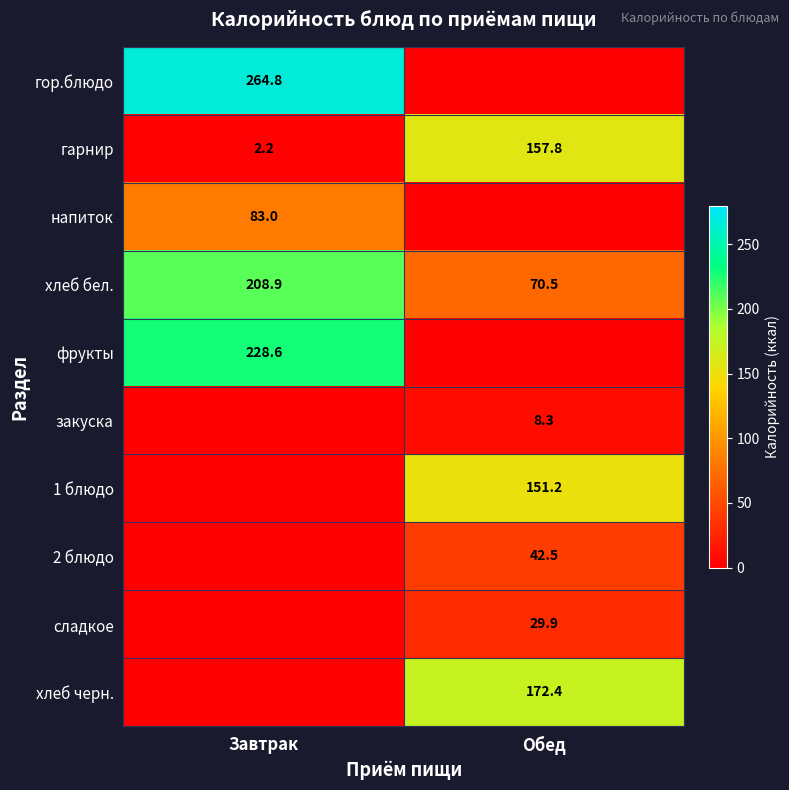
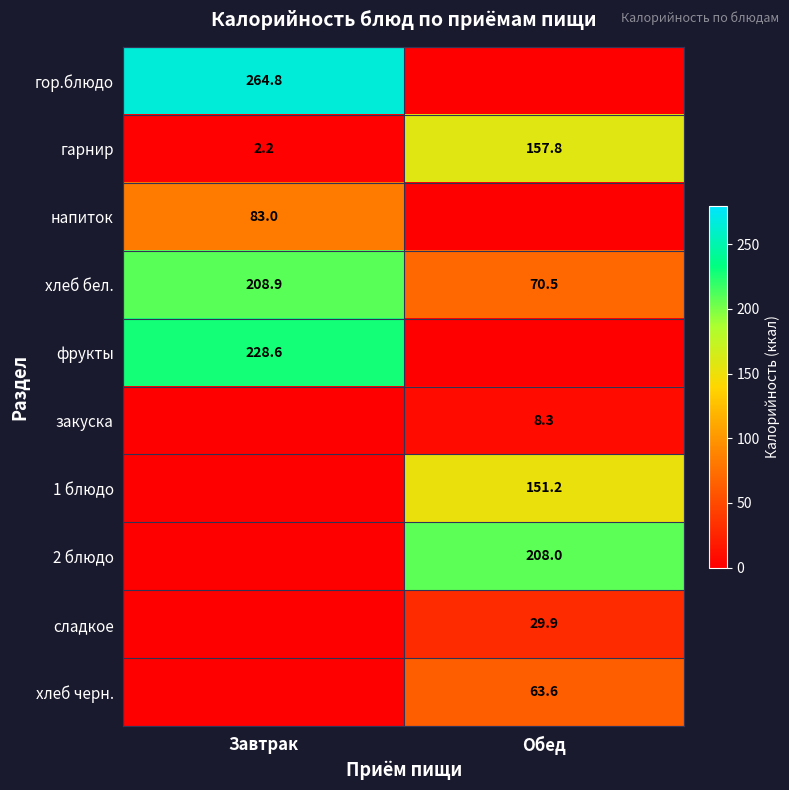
2 блюдо, Обед: 42.5 -> 208.0
хлеб черн., Обед: 172.4 -> 63.6
